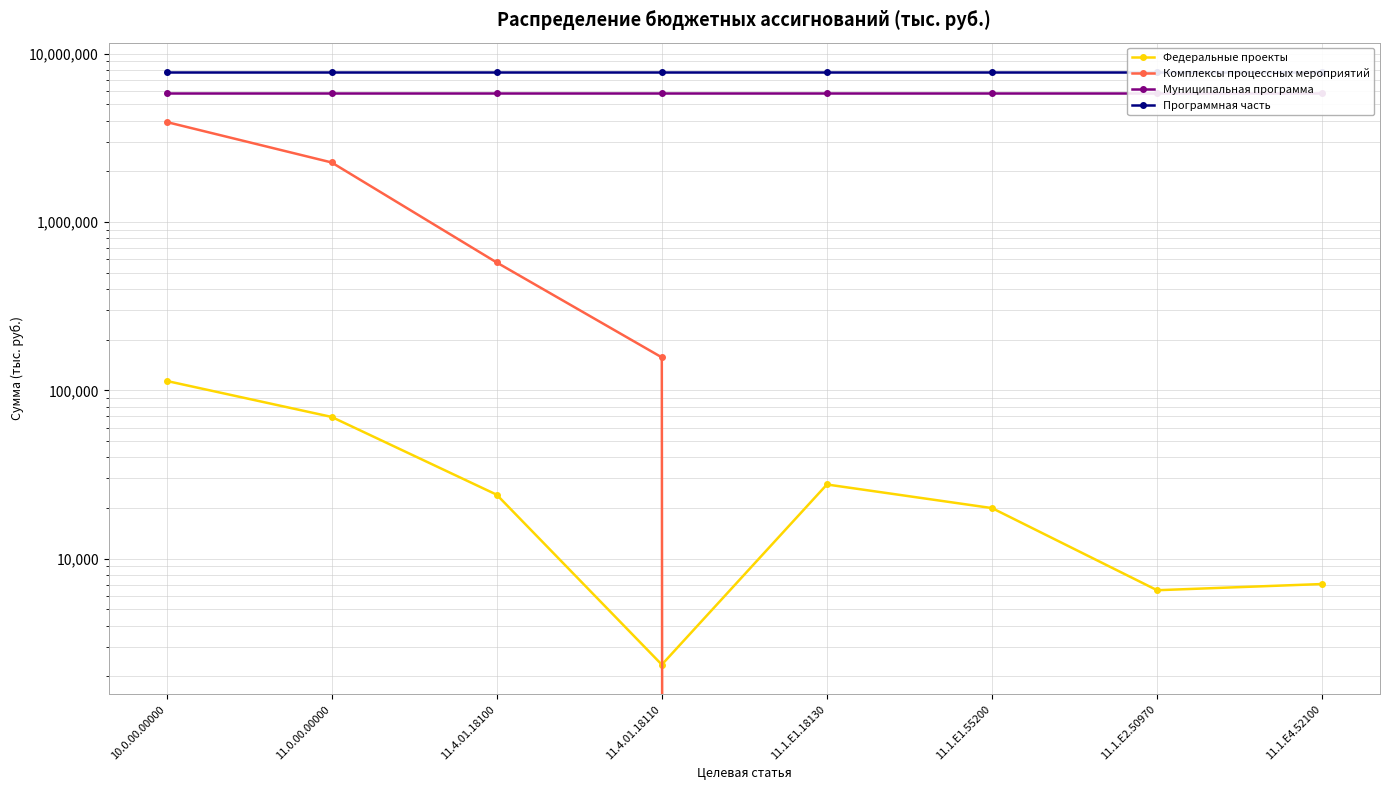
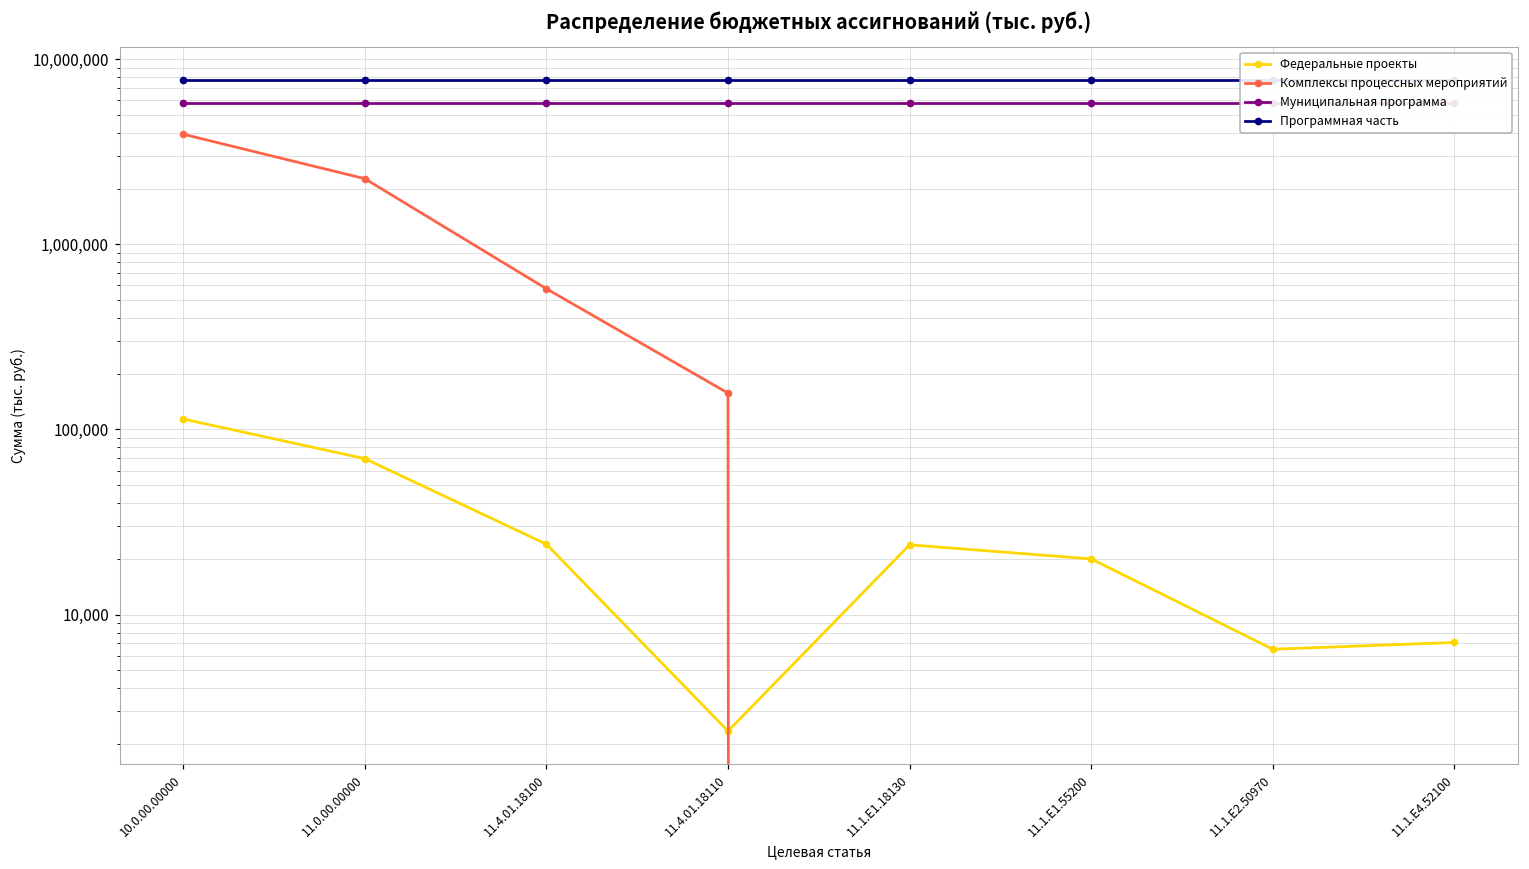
Федеральные проекты, 11.1.E1.18130: 28,000 -> 24,000
